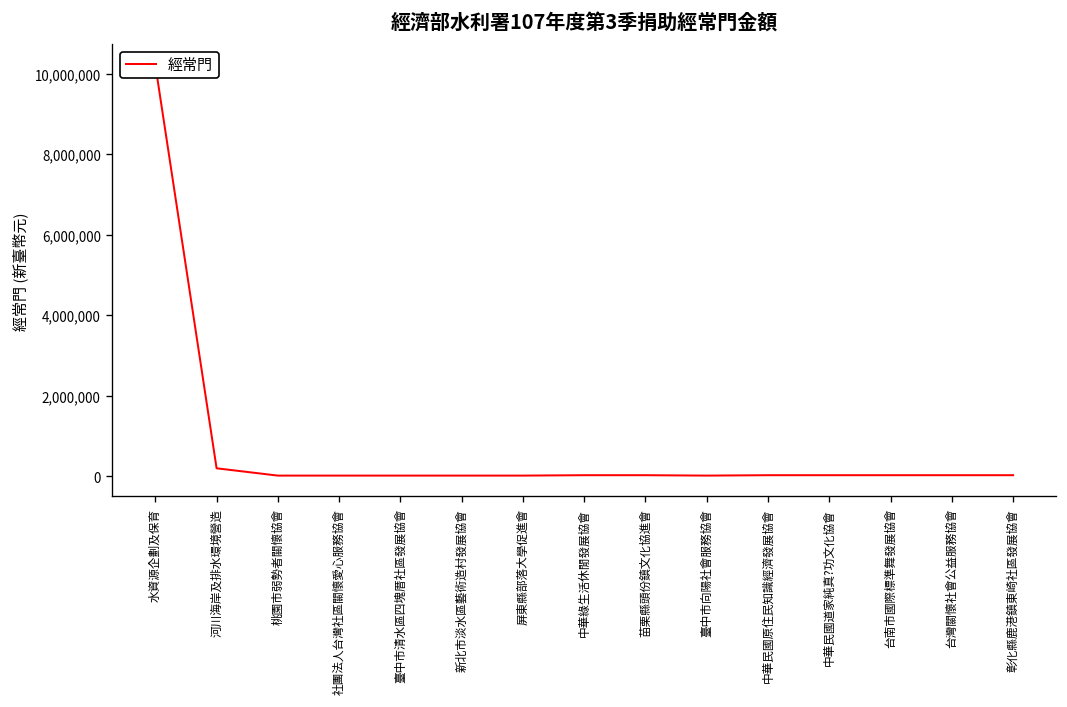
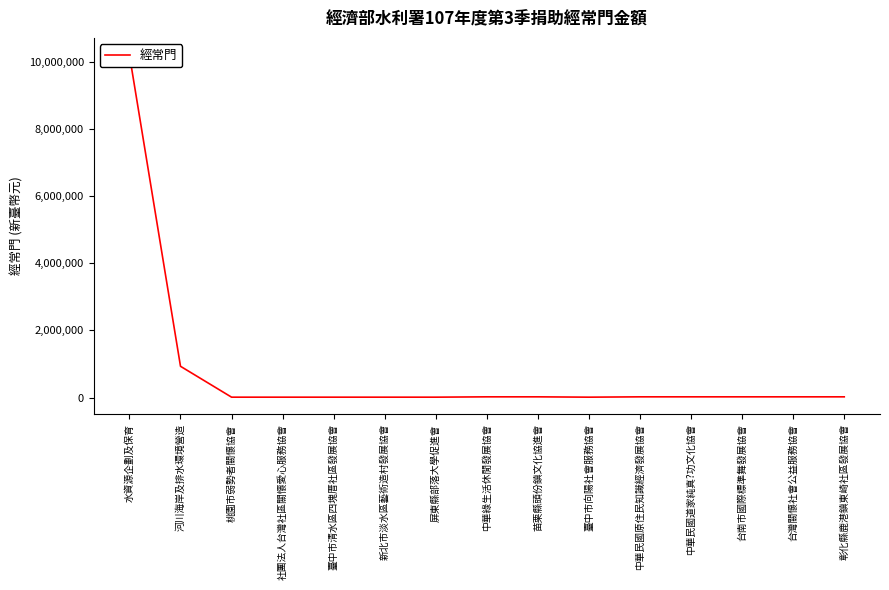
河川海岸及排水環境營造: 200,000 -> 900,000
